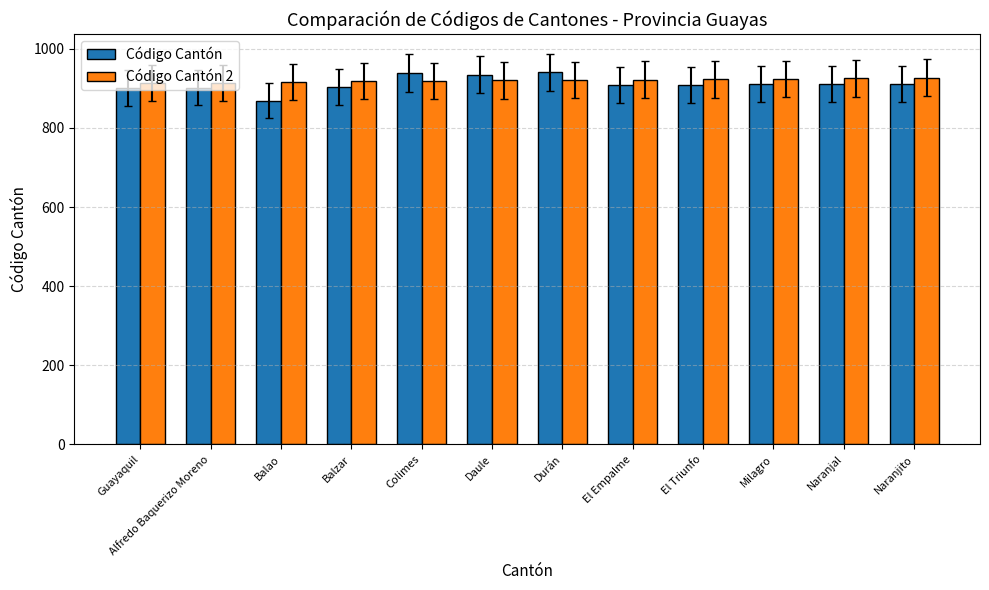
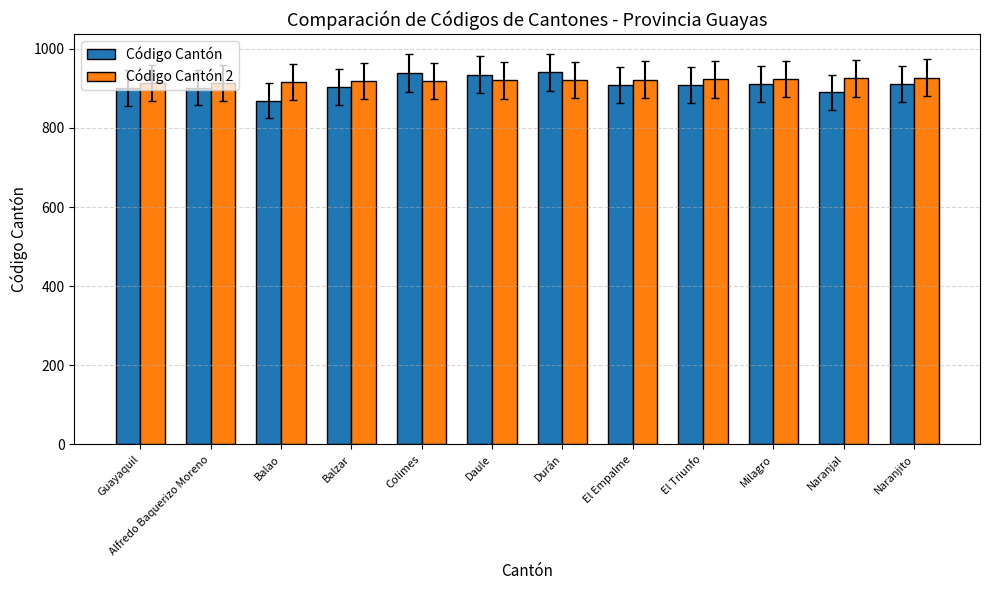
Código Cantón, Naranjal: 910 -> 890
